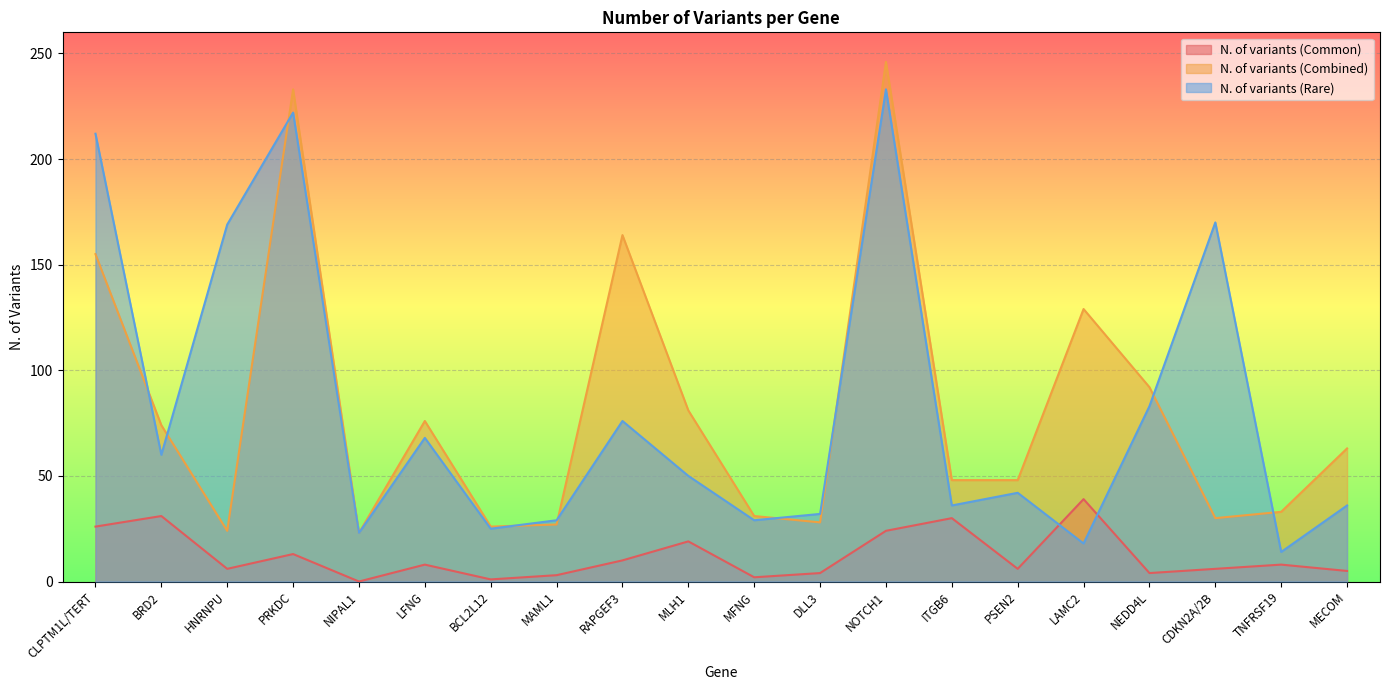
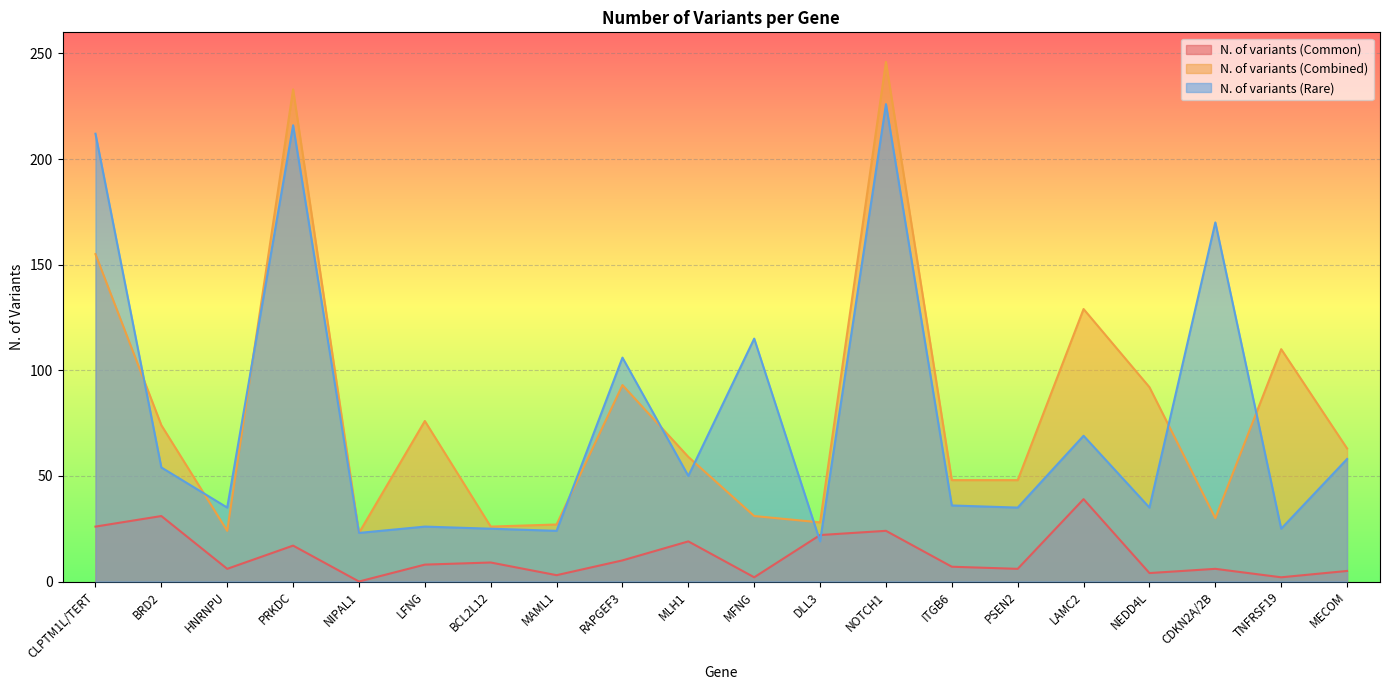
N. of variants (Rare), BRD2: 60 -> 54
N. of variants (Rare), HNRNPU: 169 -> 35
N. of variants (Common), PRKDC: 13 -> 17
N. of variants (Rare), PRKDC: 222 -> 216
N. of variants (Rare), LFNG: 68 -> 26
N. of variants (Common), BCL2L12: 1 -> 9
N. of variants (Rare), MAML1: 29 -> 24
N. of variants (Combined), RAPGEF3: 164 -> 93
N. of variants (Rare), RAPGEF3: 76 -> 106
N. of variants (Combined), MLH1: 81 -> 59
N. of variants (Rare), MFNG: 29 -> 115
N. of variants (Common), DLL3: 4 -> 22
N. of variants (Rare), DLL3: 32 -> 19
N. of variants (Rare), NOTCH1: 233 -> 226
N. of variants (Common), ITGB6: 30 -> 7
N. of variants (Rare), PSEN2: 42 -> 35
N. of variants (Rare), LAMC2: 18 -> 69
N. of variants (Rare), NEDD4L: 83 -> 35
N. of variants (Common), TNFRSF19: 8 -> 2
N. of variants (Combined), TNFRSF19: 33 -> 110
N. of variants (Rare), TNFRSF19: 14 -> 25
N. of variants (Rare), MECOM: 36 -> 58
